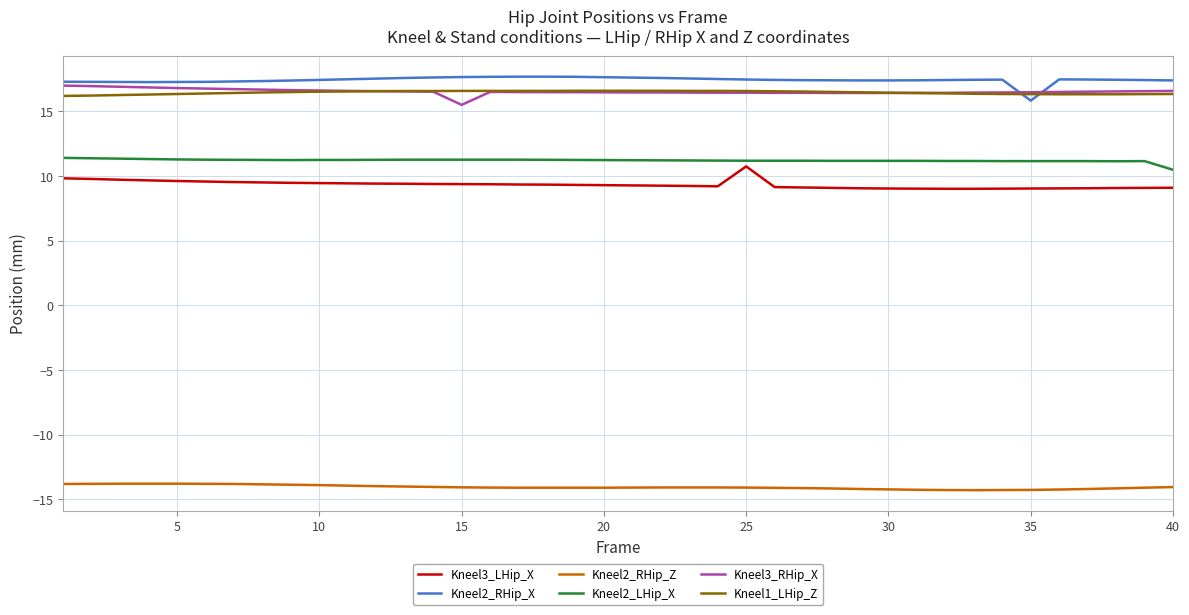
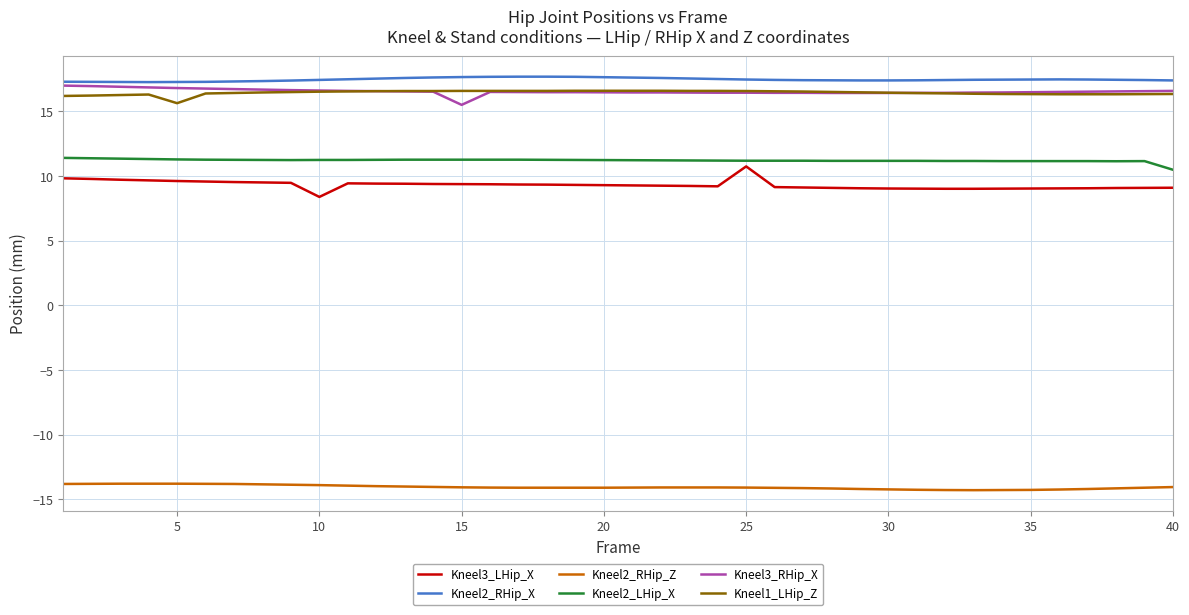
Kneel1_LHip_Z, 5: 16.4 -> 15.6
Kneel3_LHip_X, 10: 9.5 -> 8.4
Kneel2_RHip_X, 35: 15.8 -> 17.5
